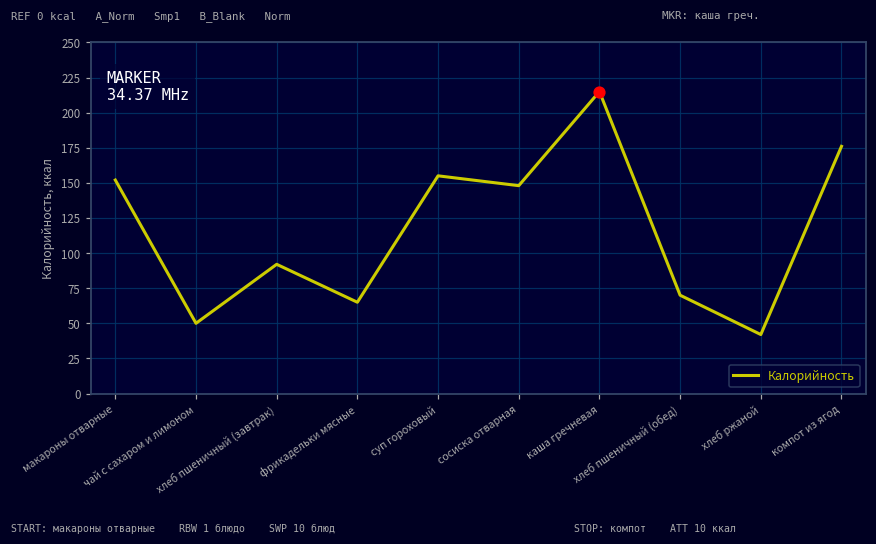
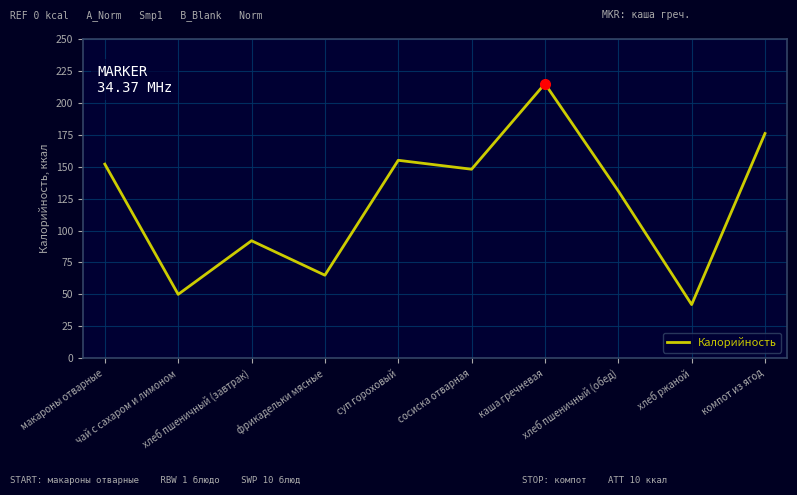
Калорийность, хлеб пшеничный (обед): 70 -> 131
